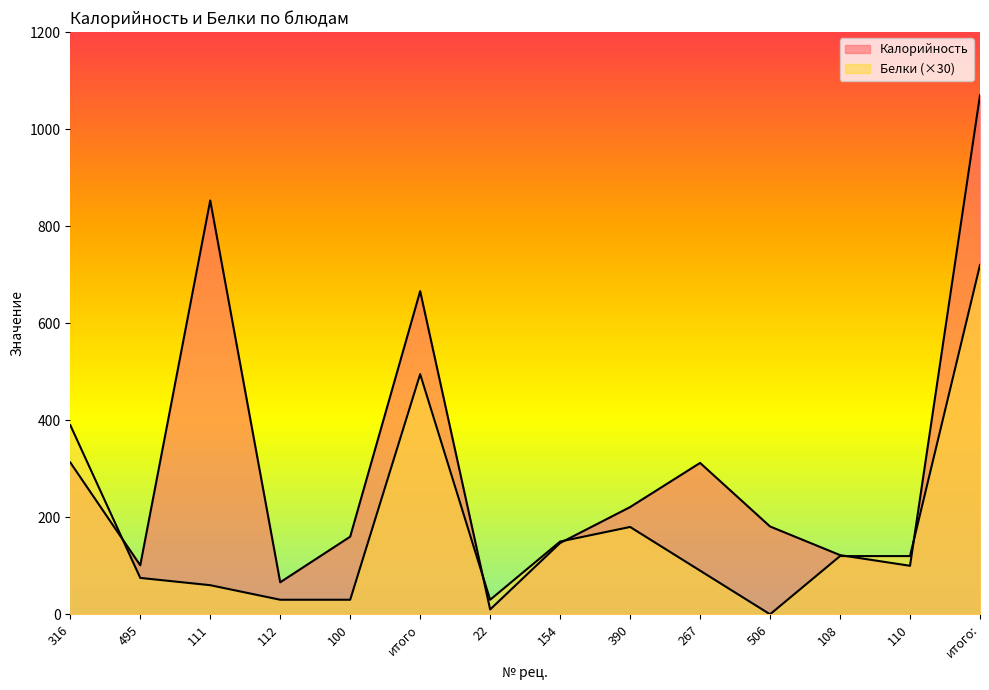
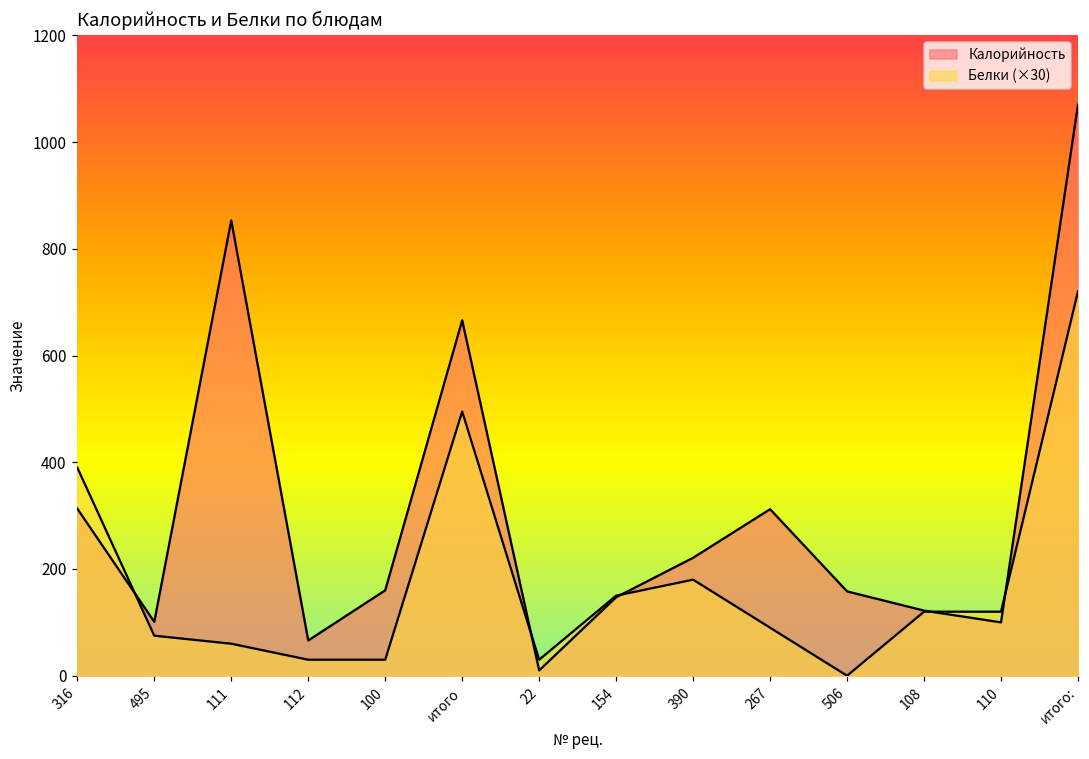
Калорийность, 506: 180 -> 160
